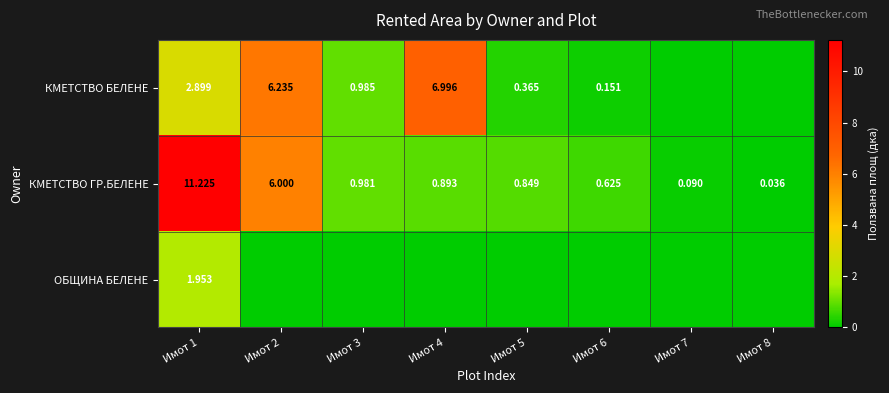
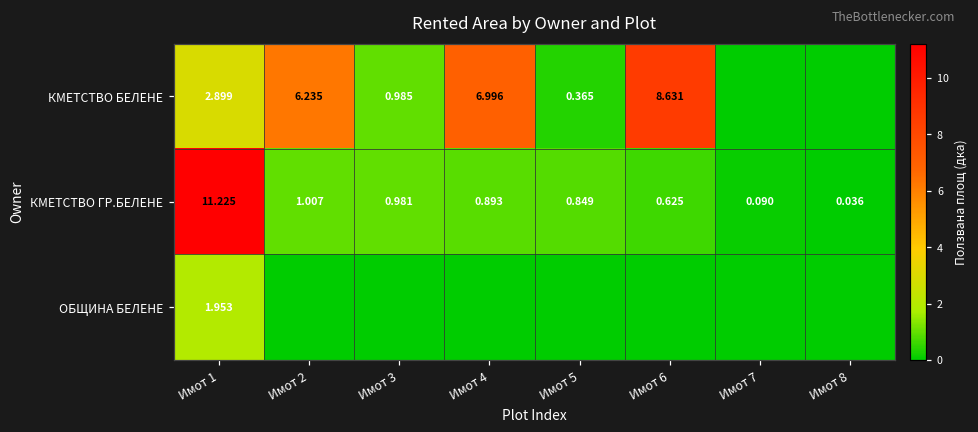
КМЕТСТВО БЕЛЕНЕ, Имот 6: 0.151 -> 8.631
КМЕТСТВО ГР.БЕЛЕНЕ, Имот 2: 6.000 -> 1.007
